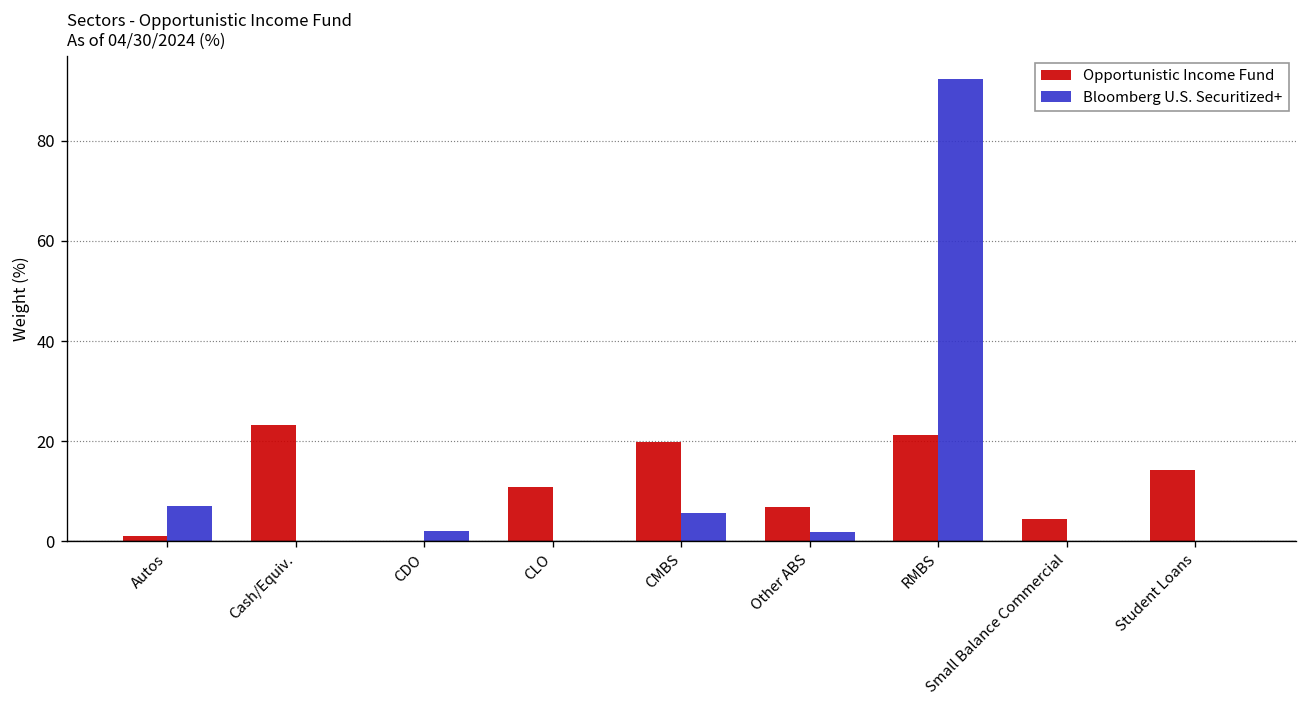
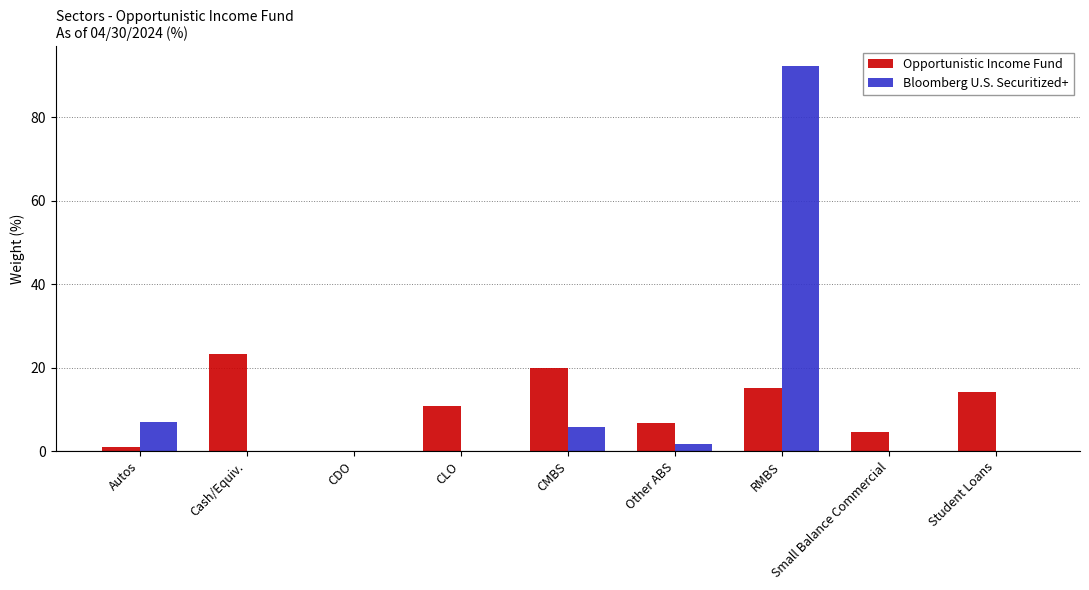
Bloomberg U.S. Securitized+, CDO: 2 -> 0
Opportunistic Income Fund, RMBS: 21 -> 15
